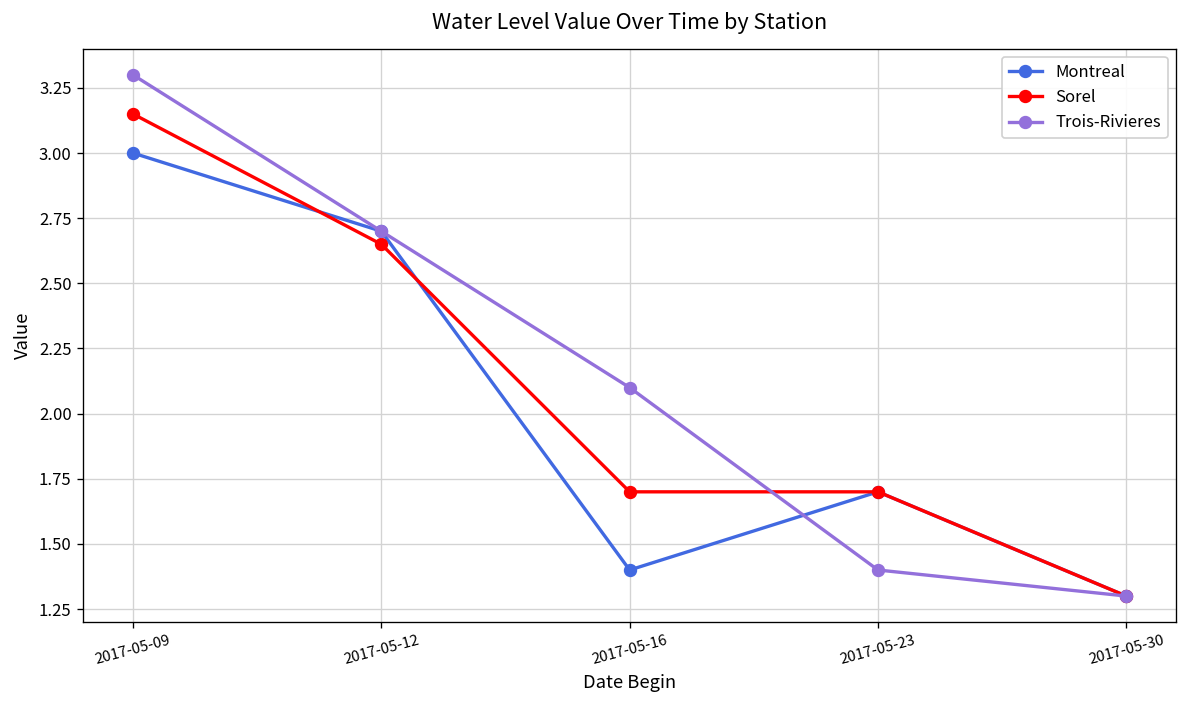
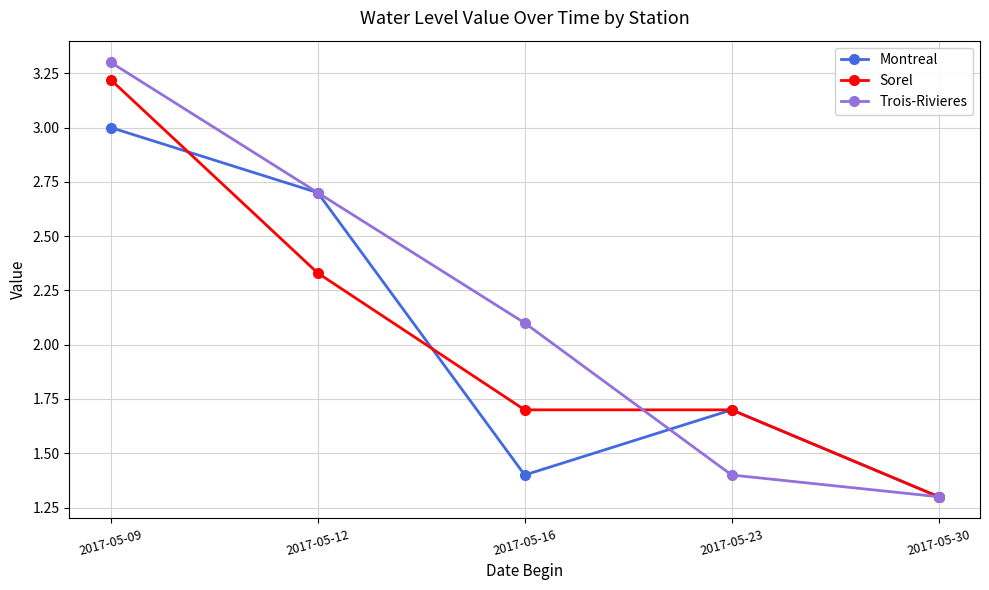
Sorel, 2017-05-09: 3.15 -> 3.22
Sorel, 2017-05-12: 2.65 -> 2.33
